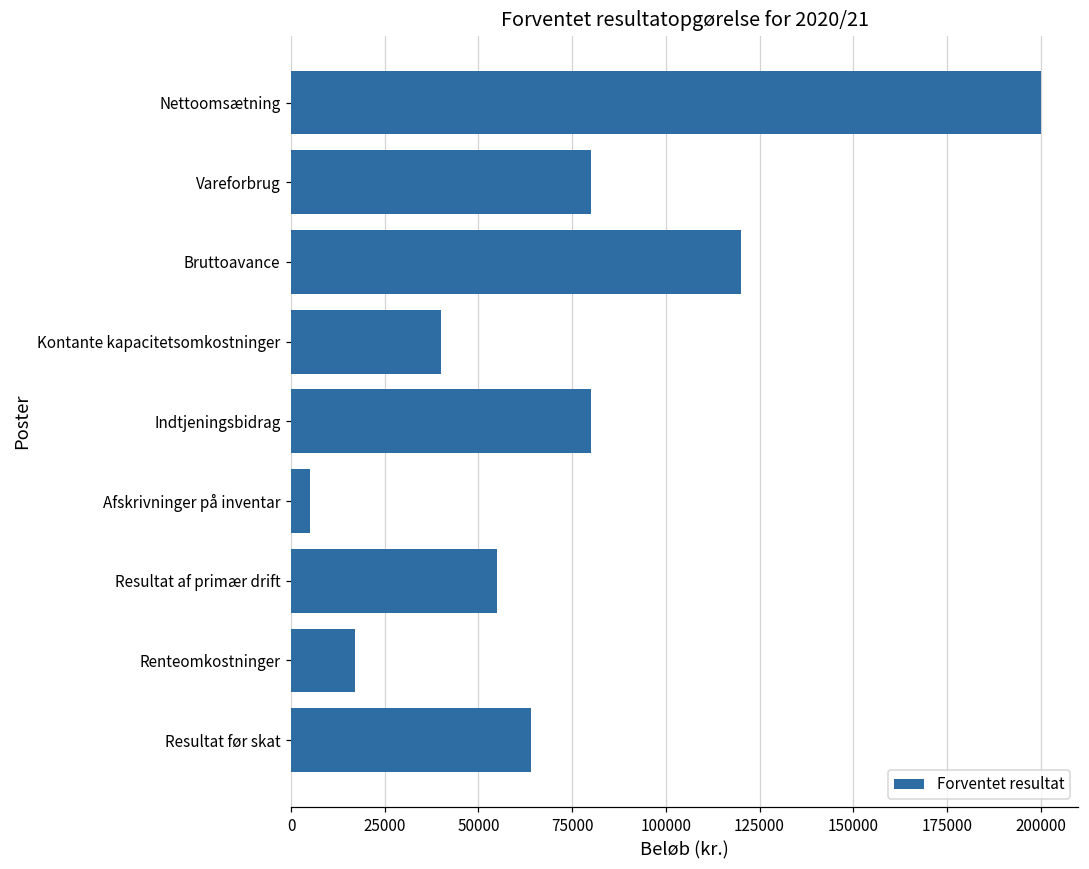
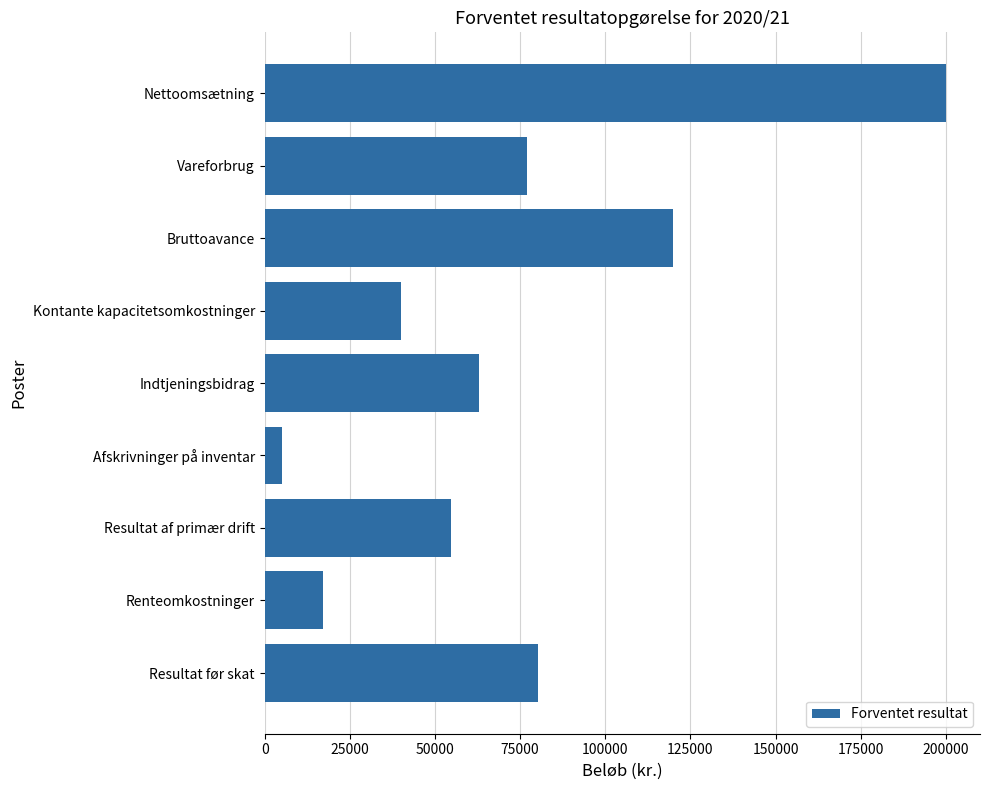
Vareforbrug: 80000 -> 77000
Indtjeningsbidrag: 80000 -> 63000
Resultat før skat: 64000 -> 80000
